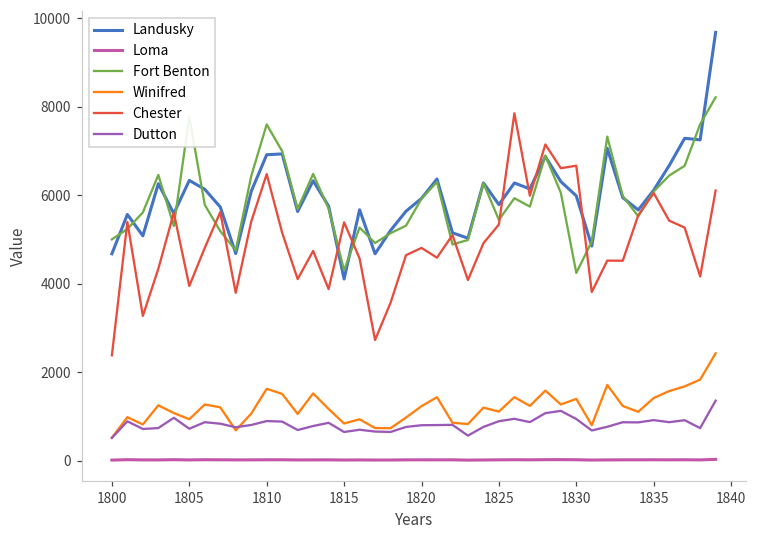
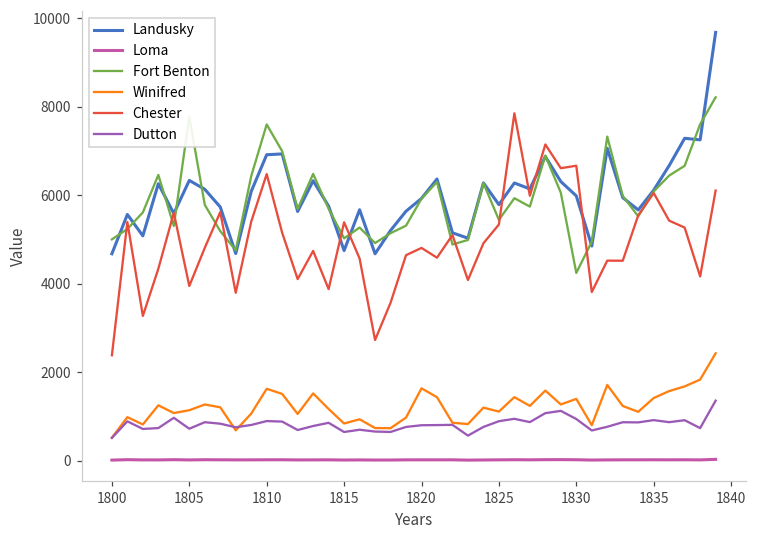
Winifred, 1805: 900 -> 1100
Landusky, 1815: 4100 -> 4700
Fort Benton, 1815: 4300 -> 5000
Winifred, 1820: 1200 -> 1600
